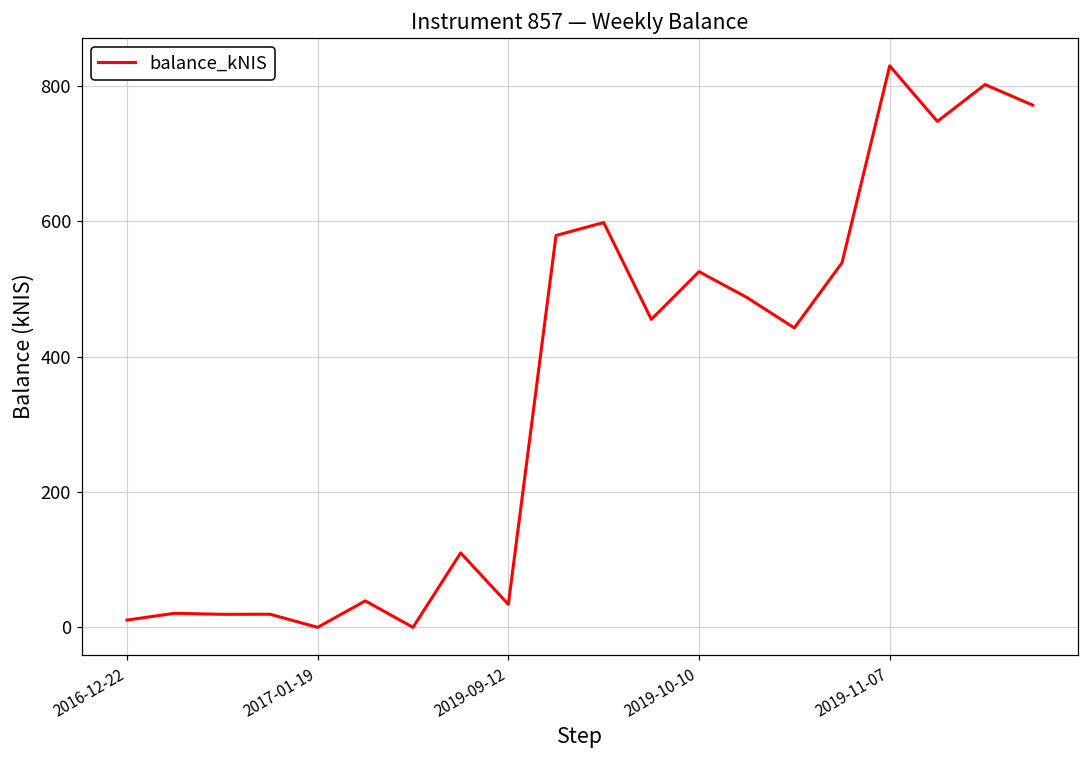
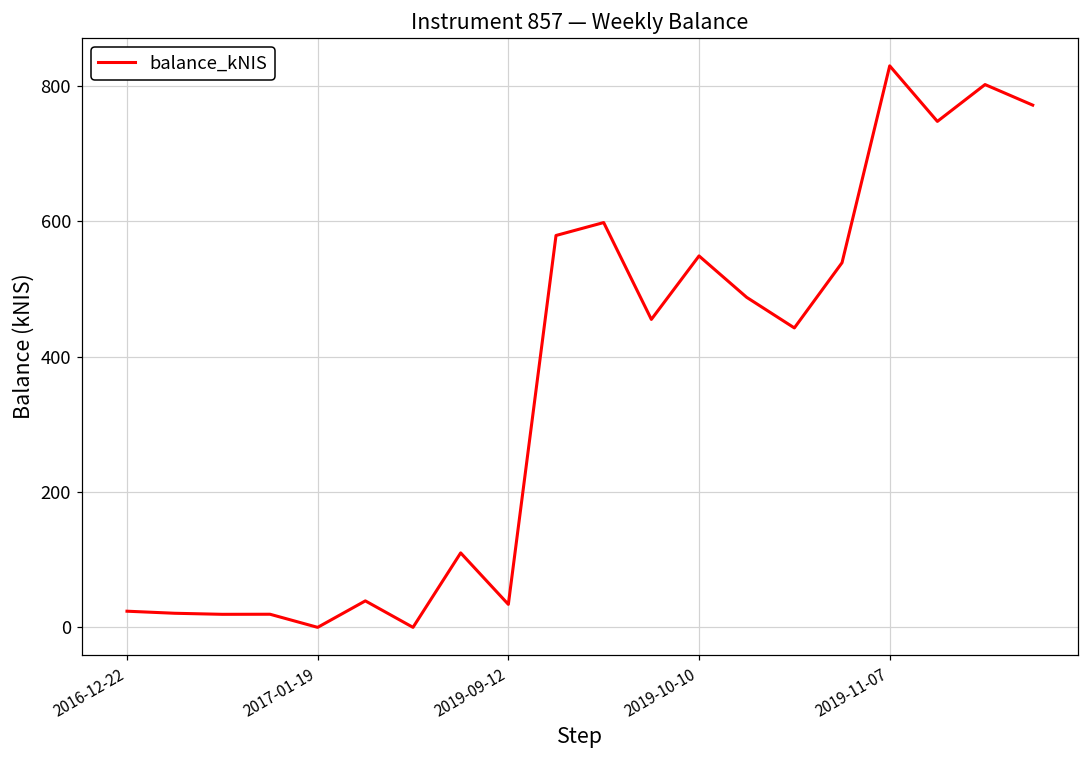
2016-12-22: 10 -> 20
2019-10-10: 530 -> 550
